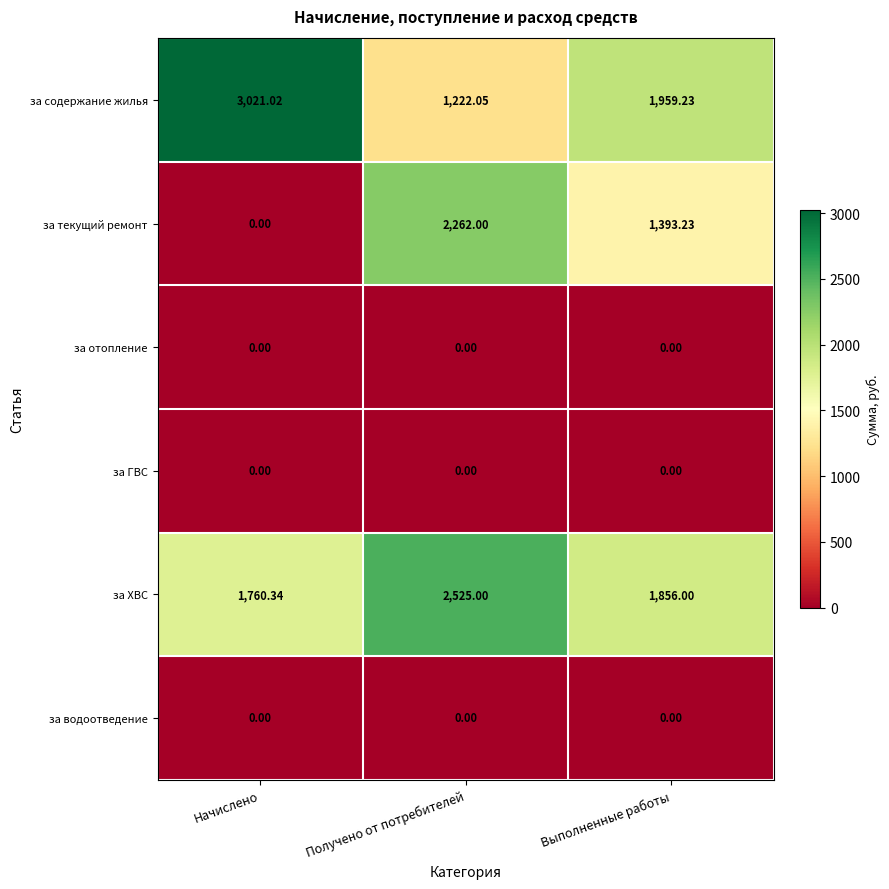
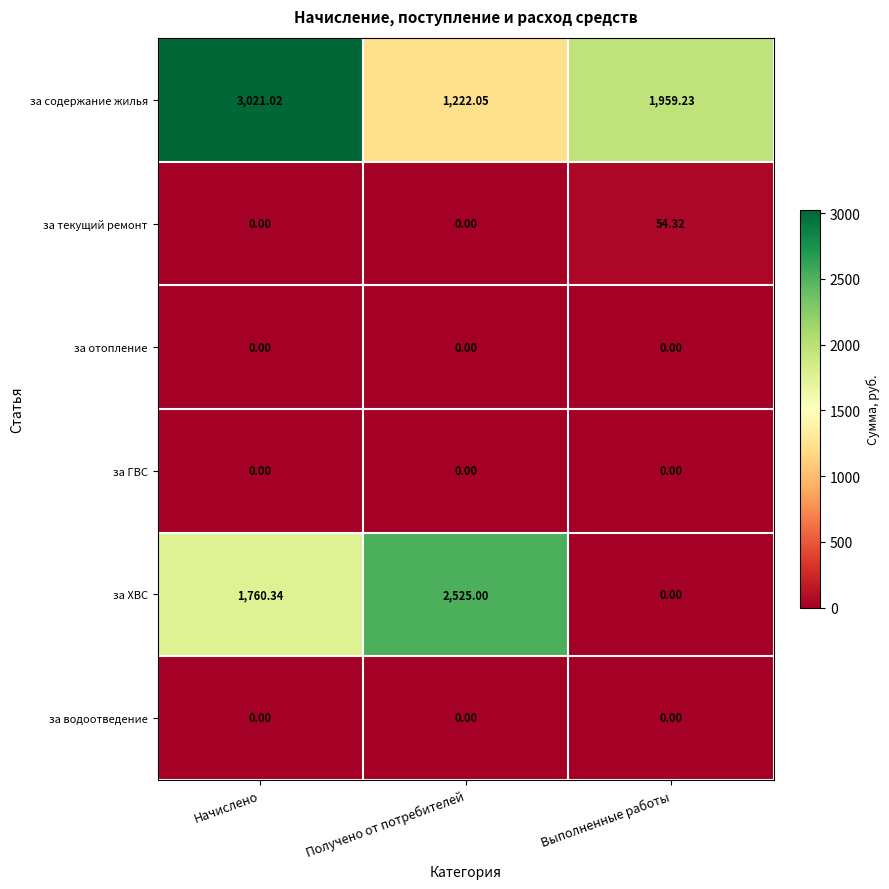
за текущий ремонт, Получено от потребителей: 2,262.00 -> 0.00
за текущий ремонт, Выполненные работы: 1,393.23 -> 54.32
за ХВС, Выполненные работы: 1,856.00 -> 0.00
